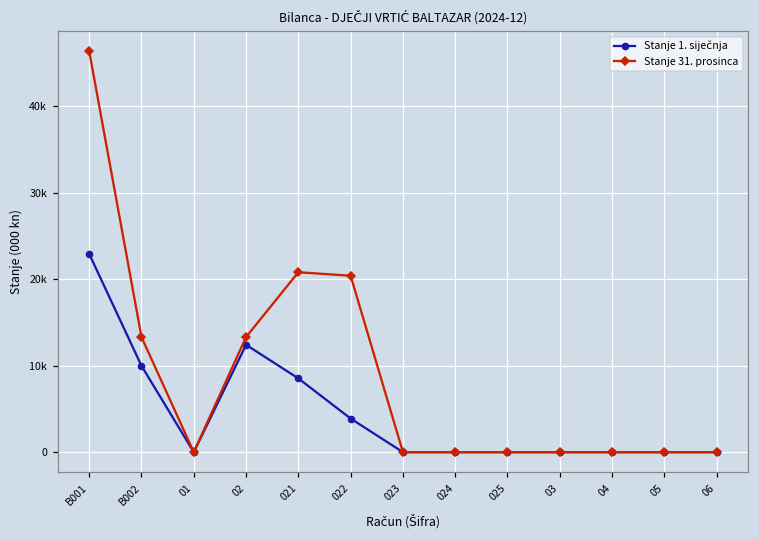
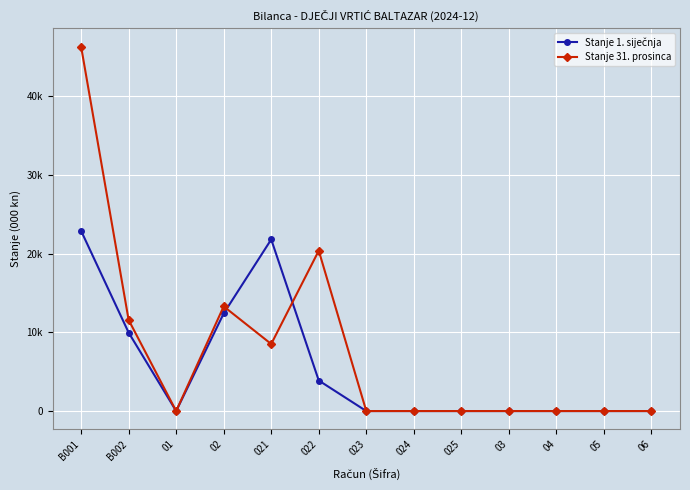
Stanje 31. prosinca, B002: 13000 -> 12000
Stanje 1. siječnja, 021: 9000 -> 22000
Stanje 31. prosinca, 021: 21000 -> 9000
